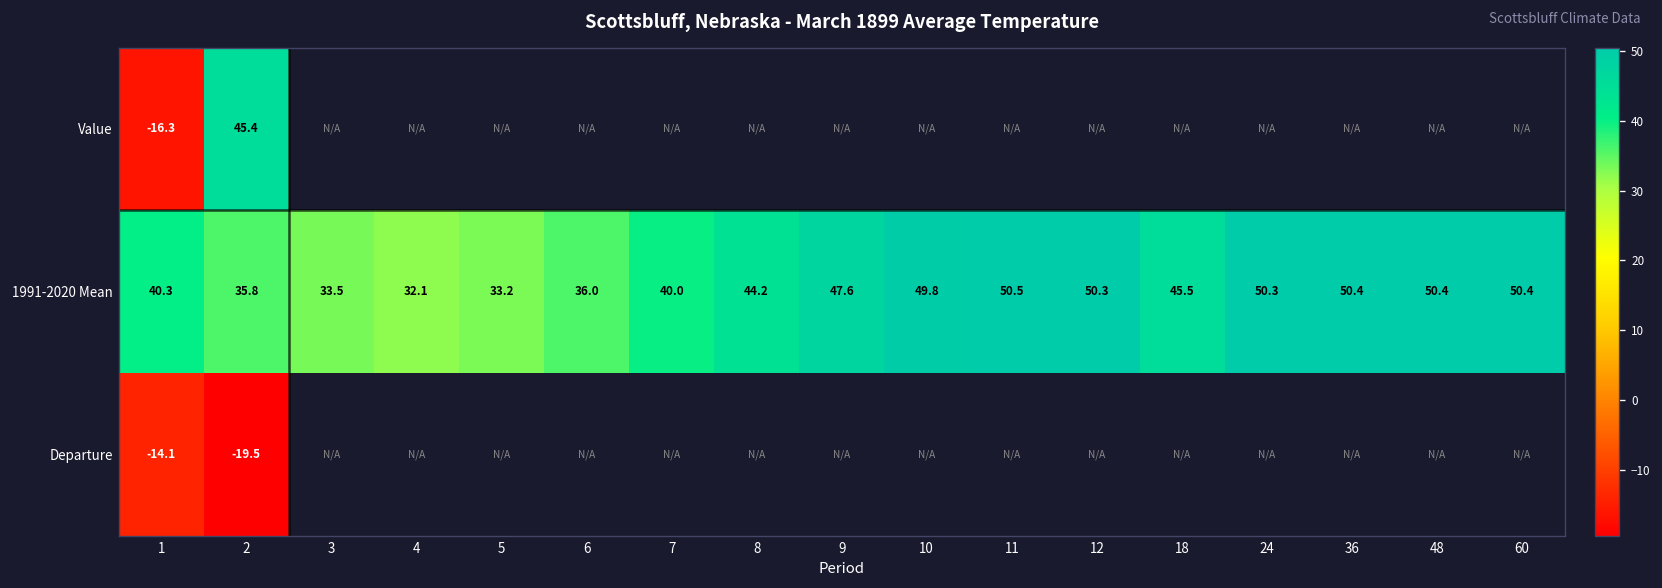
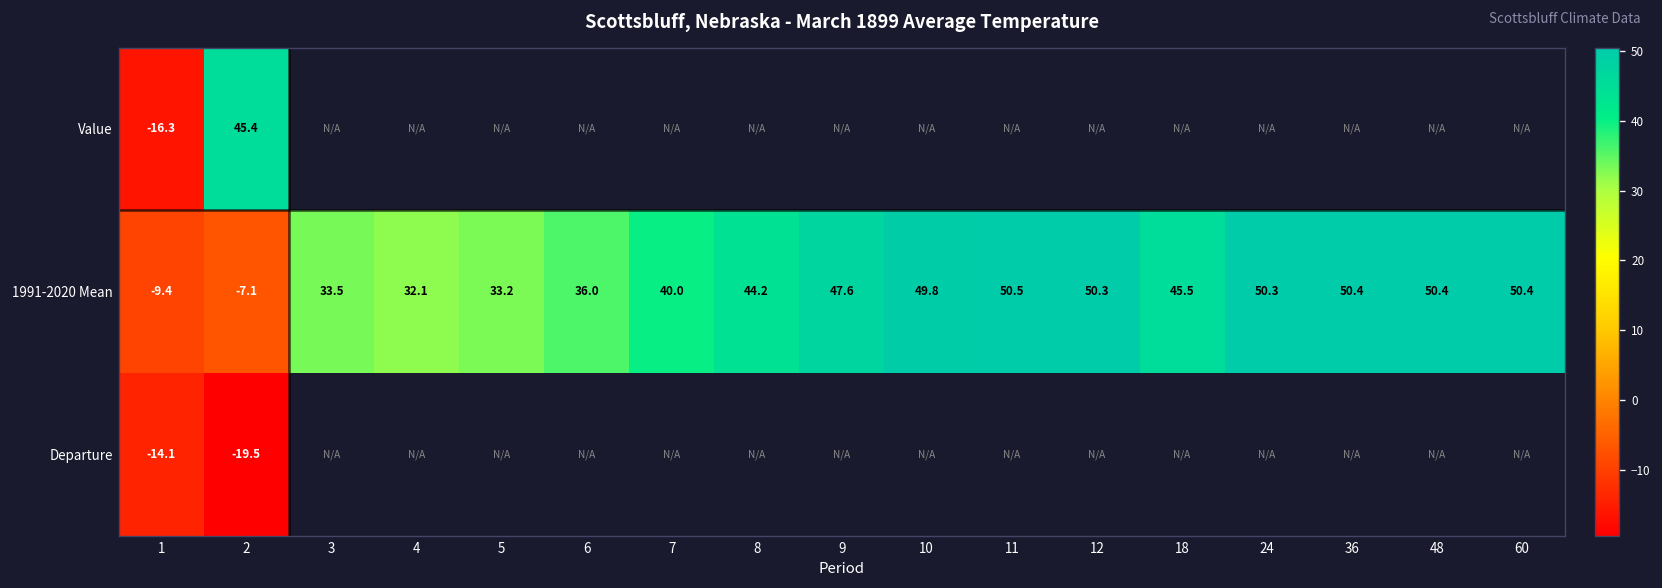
1991-2020 Mean, 1: 40.3 -> -9.4
1991-2020 Mean, 2: 35.8 -> -7.1
